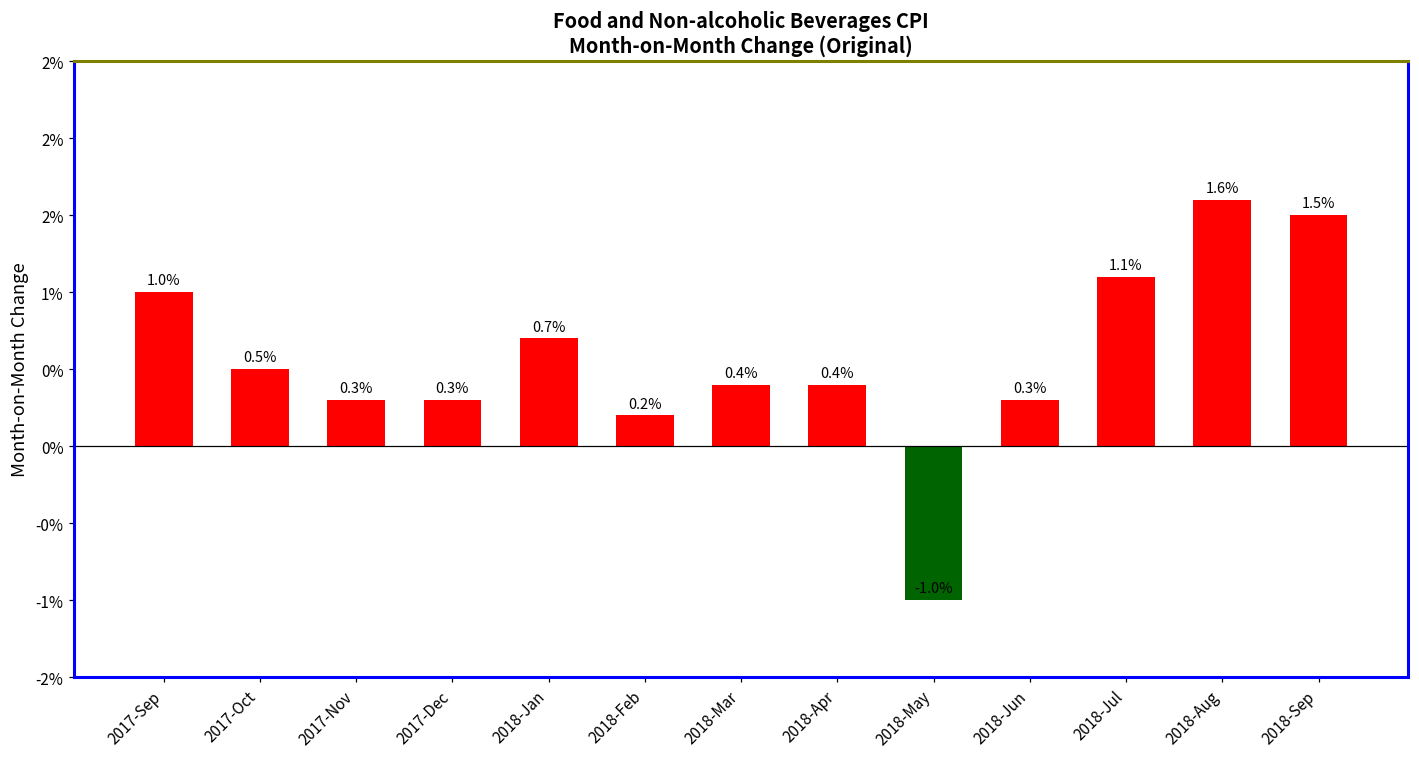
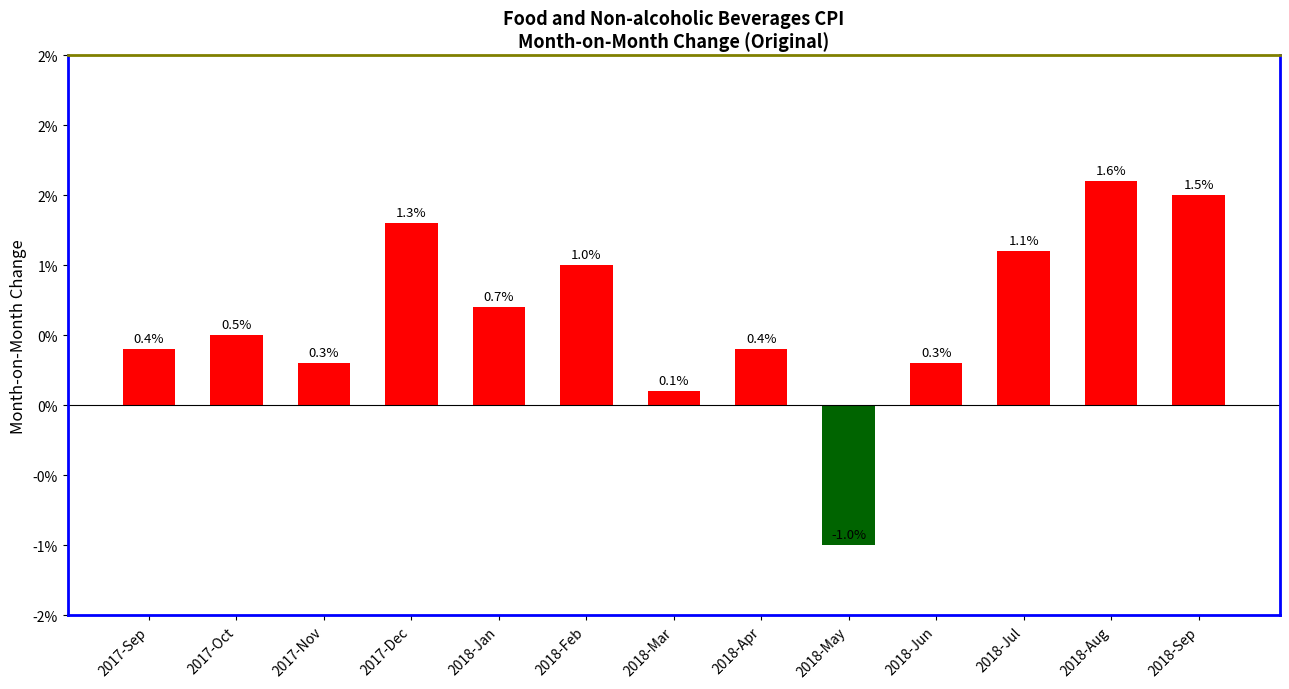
2017-Sep: 1.0% -> 0.4%
2017-Dec: 0.3% -> 1.3%
2018-Feb: 0.2% -> 1.0%
2018-Mar: 0.4% -> 0.1%
